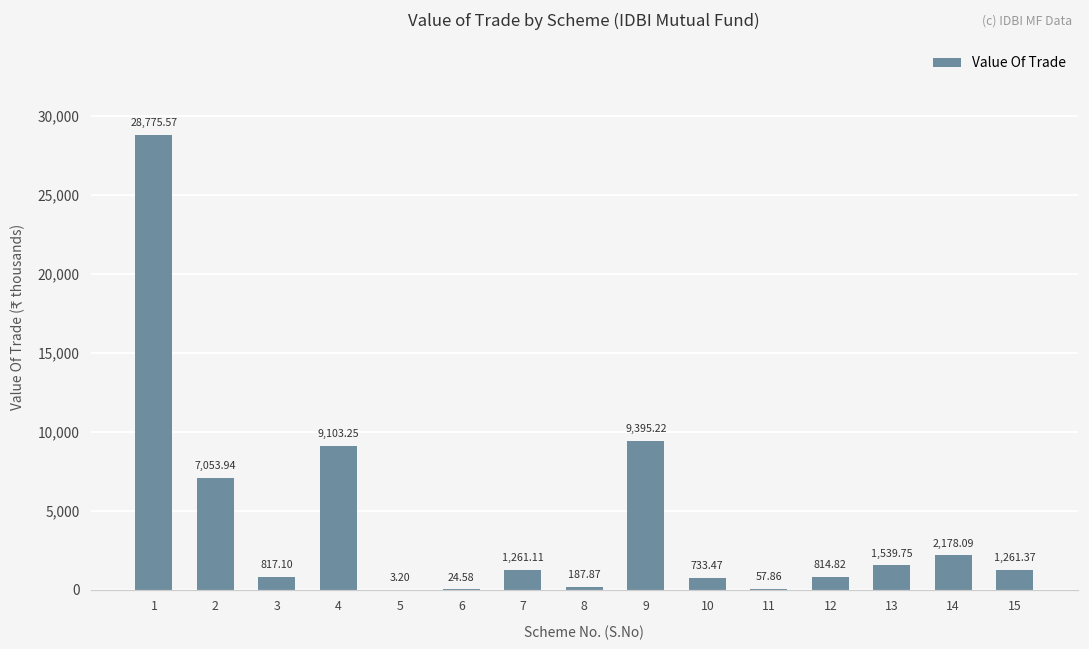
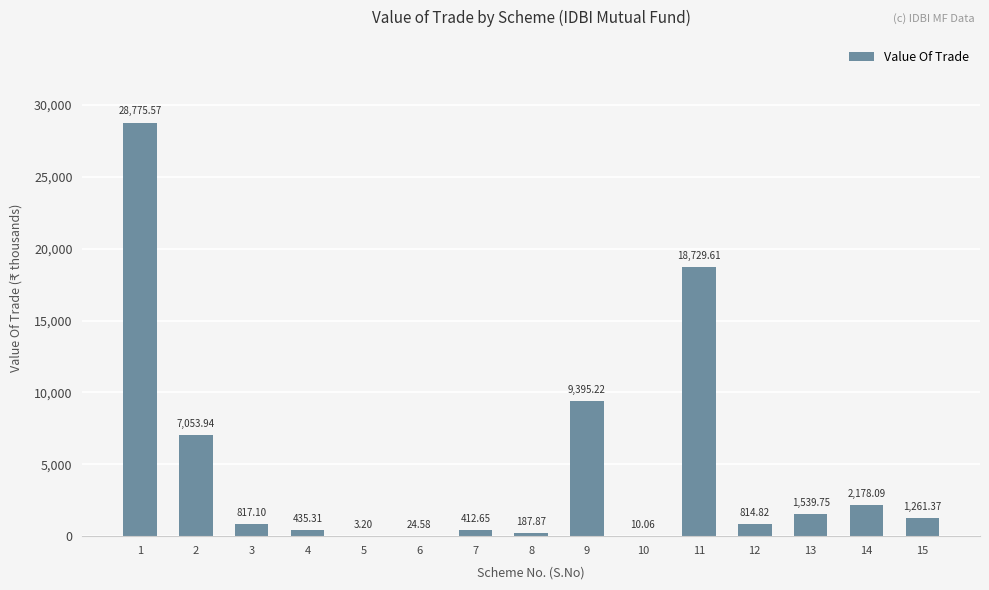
4: 9,103.25 -> 435.31
7: 1,261.11 -> 412.65
10: 733.47 -> 10.06
11: 57.86 -> 18,729.61
